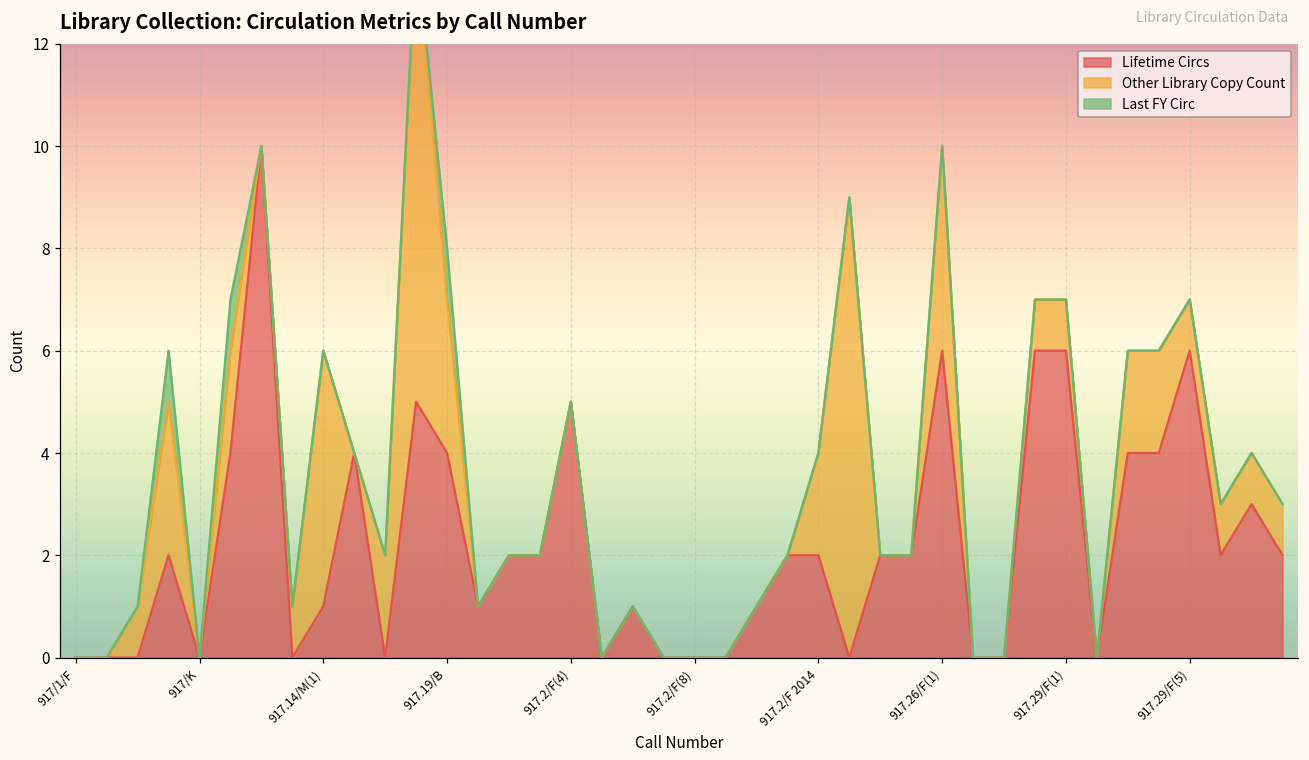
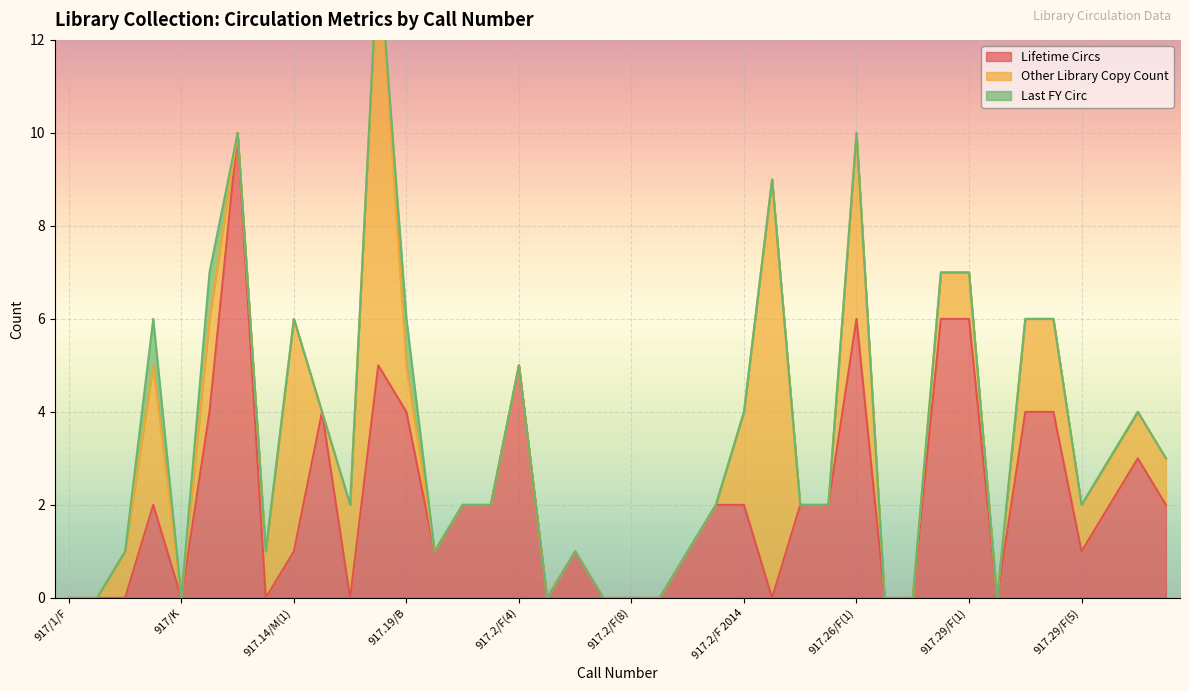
Other Library Copy Count, 917.19/B: 3 -> 1
Lifetime Circs, 917.29/F(5): 6 -> 1
